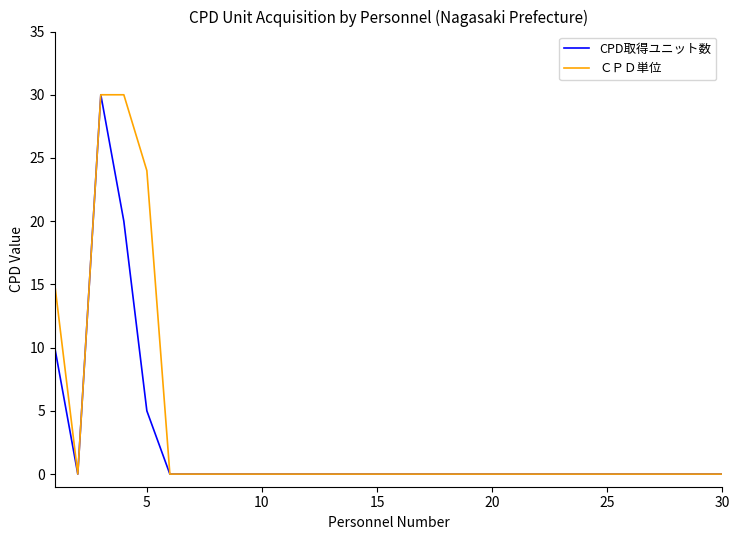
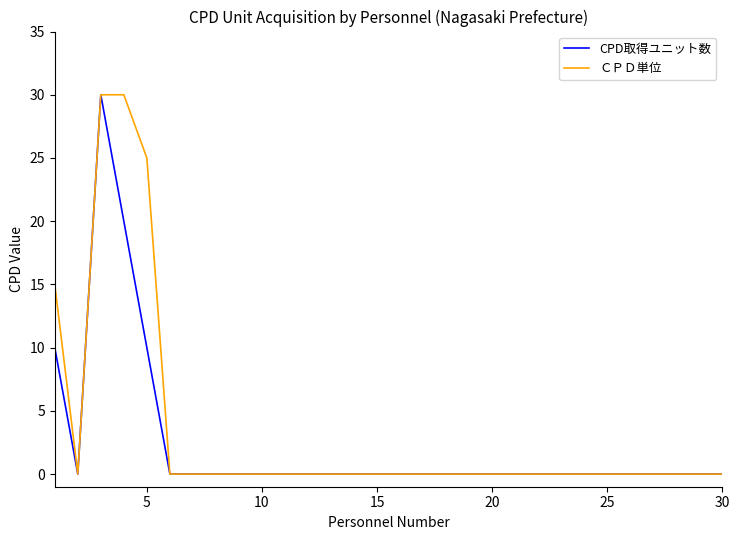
CPD取得ユニット数, 5: 5 -> 10
ＣＰＤ単位, 5: 24 -> 25
